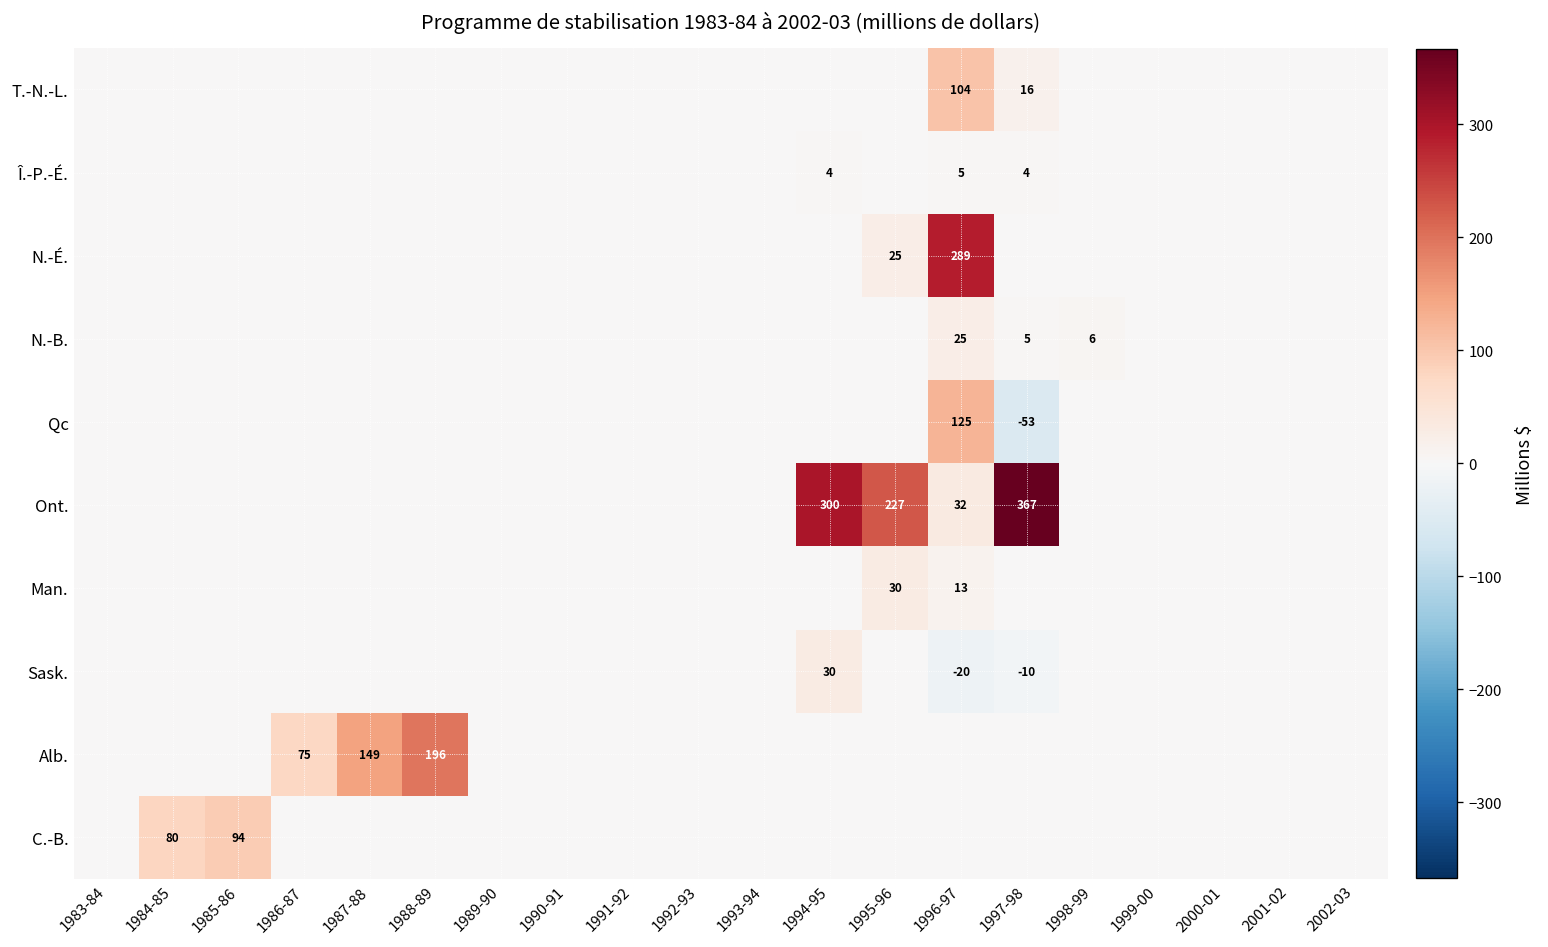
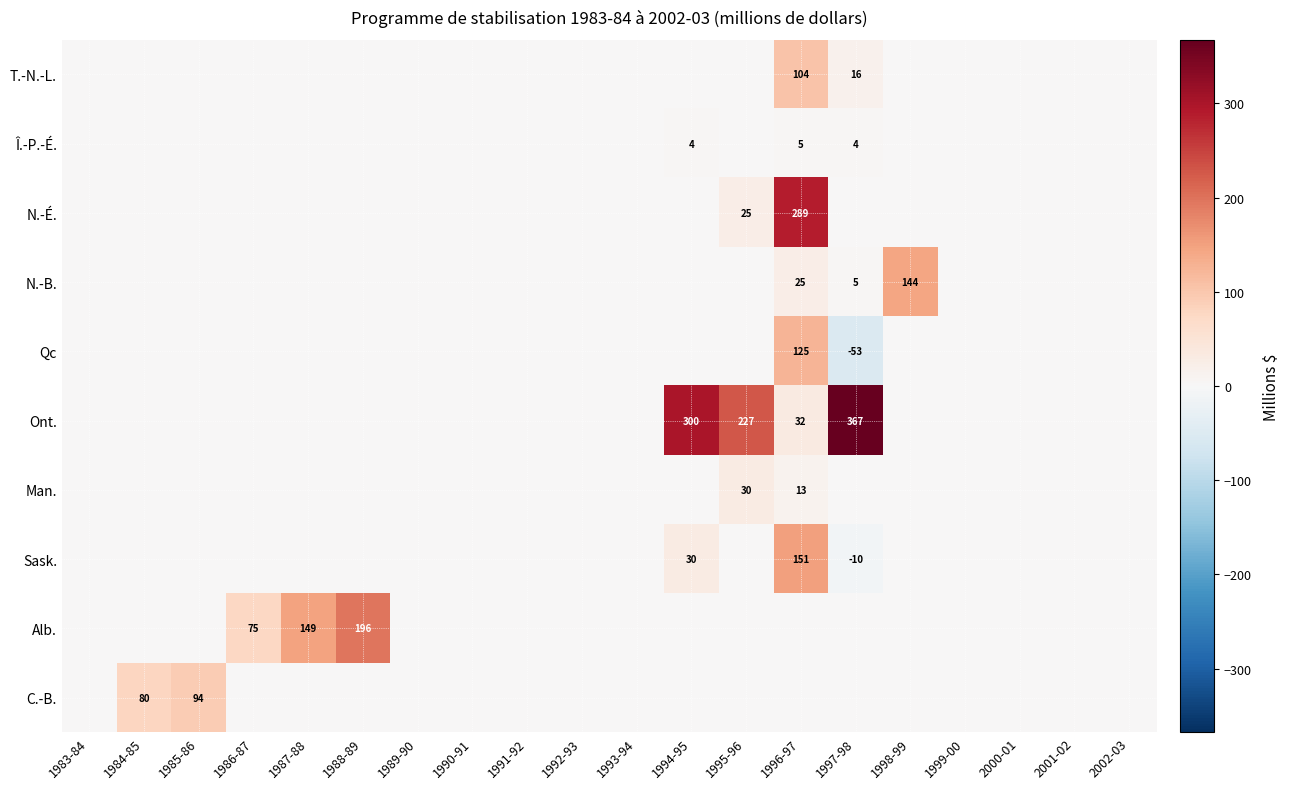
N.-B., 1998-99: 6 -> 144
Sask., 1996-97: -20 -> 151
